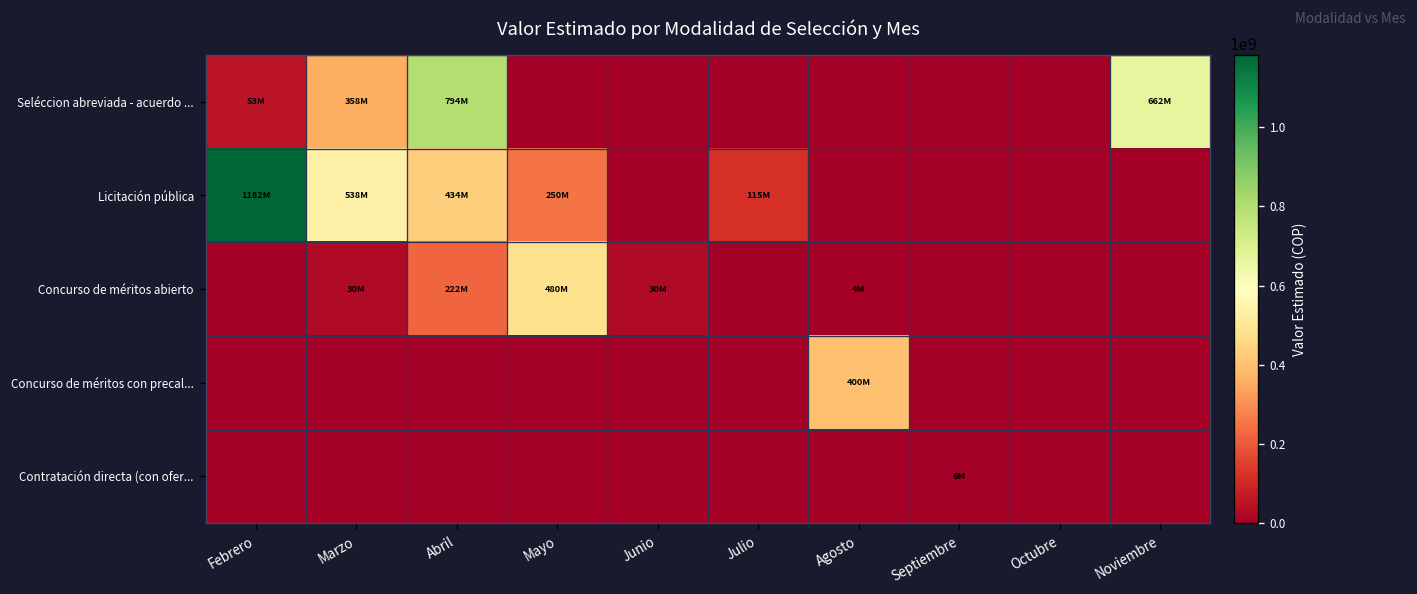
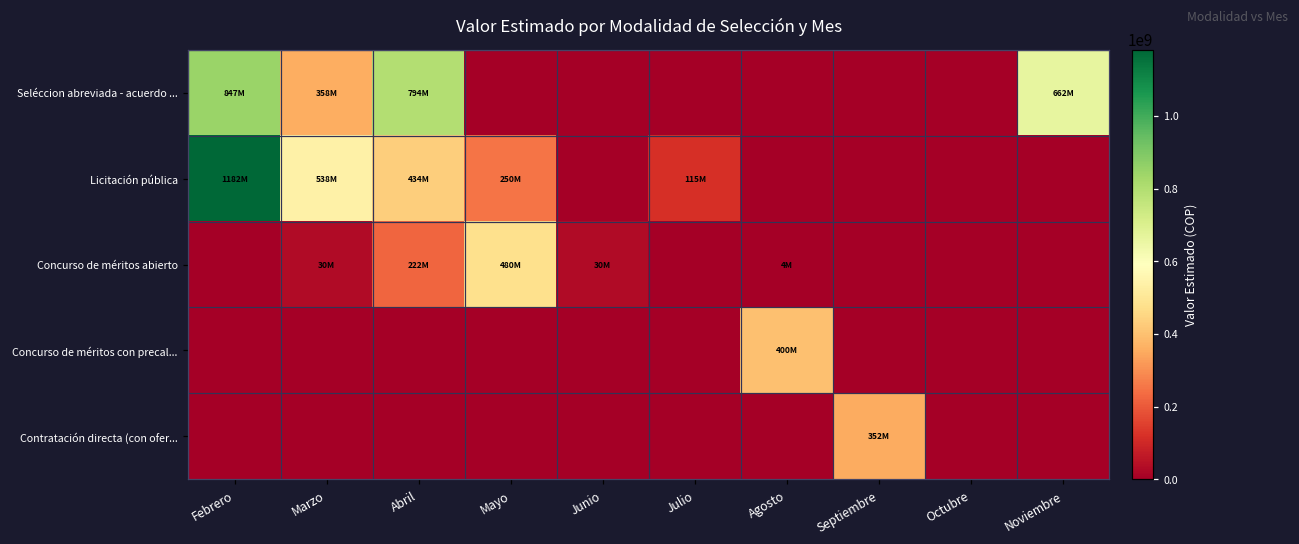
Seléccion abreviada - acuerdo ..., Febrero: 53M -> 847M
Contratación directa (con ofer..., Septiembre: 6M -> 352M
